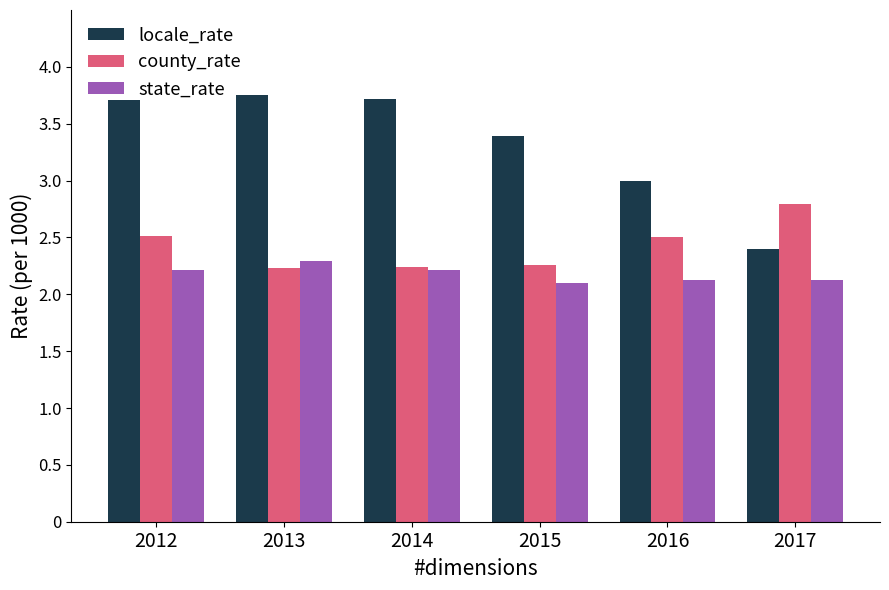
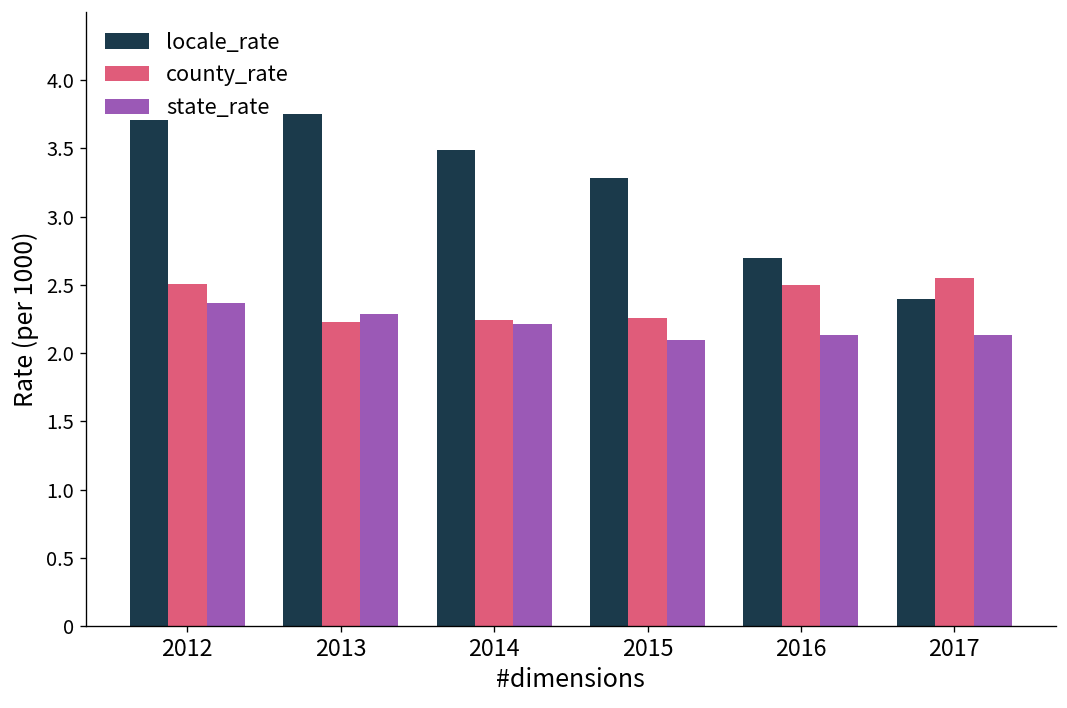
state_rate, 2012: 2.21 -> 2.37
locale_rate, 2014: 3.72 -> 3.49
locale_rate, 2015: 3.39 -> 3.28
locale_rate, 2016: 3.0 -> 2.7
county_rate, 2017: 2.79 -> 2.55
